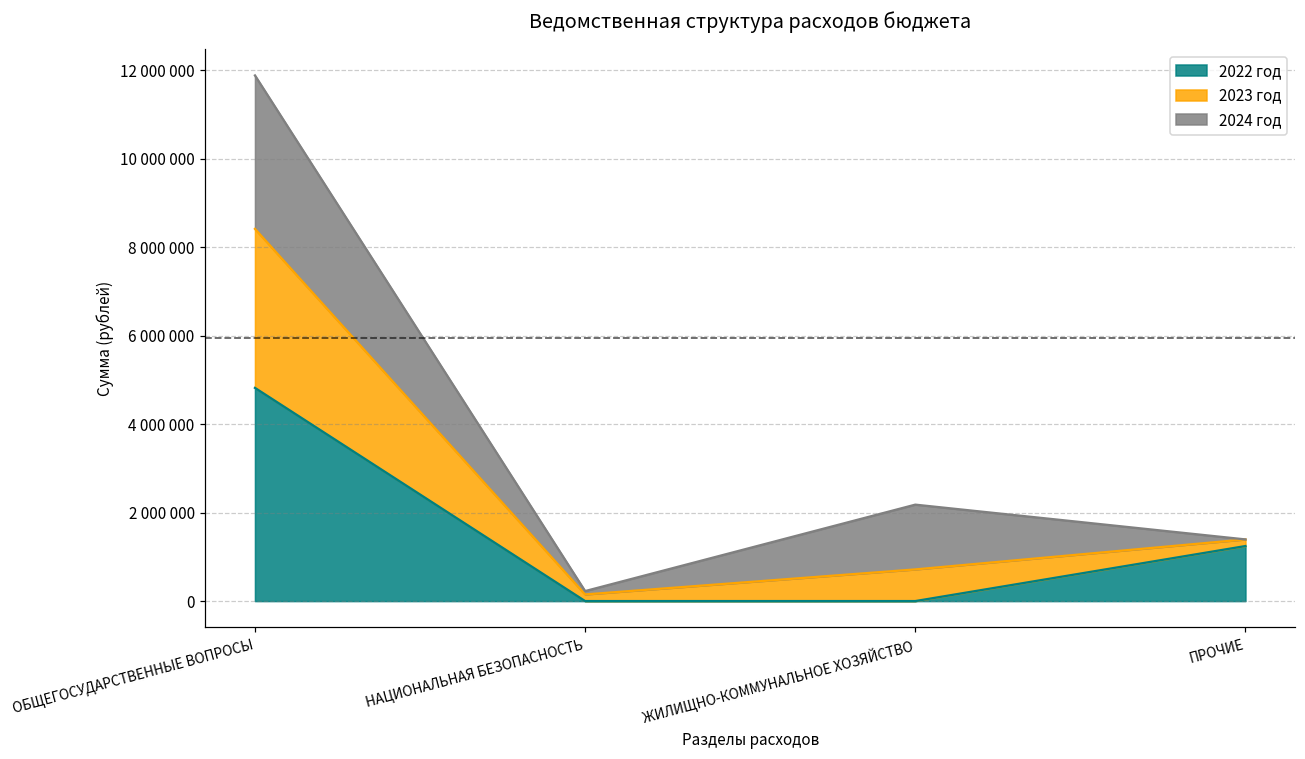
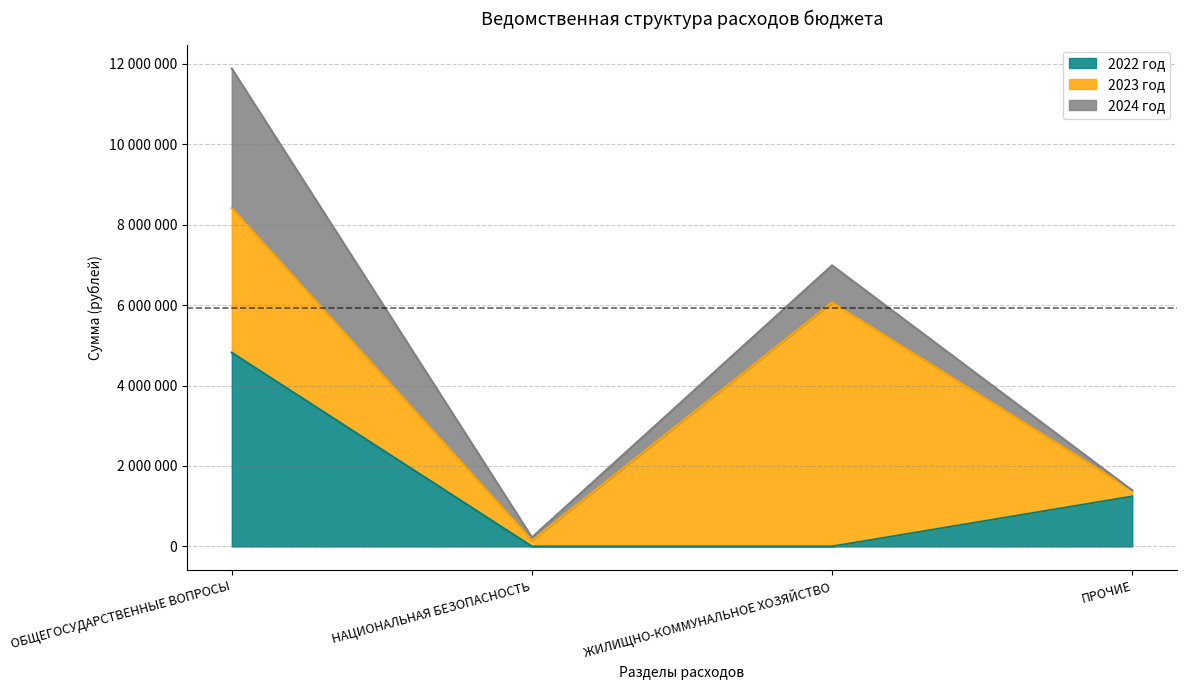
2023 год, ЖИЛИЩНО-КОММУНАЛЬНОЕ ХОЗЯЙСТВО: 700000 -> 6100000
2024 год, ЖИЛИЩНО-КОММУНАЛЬНОЕ ХОЗЯЙСТВО: 1500000 -> 900000
